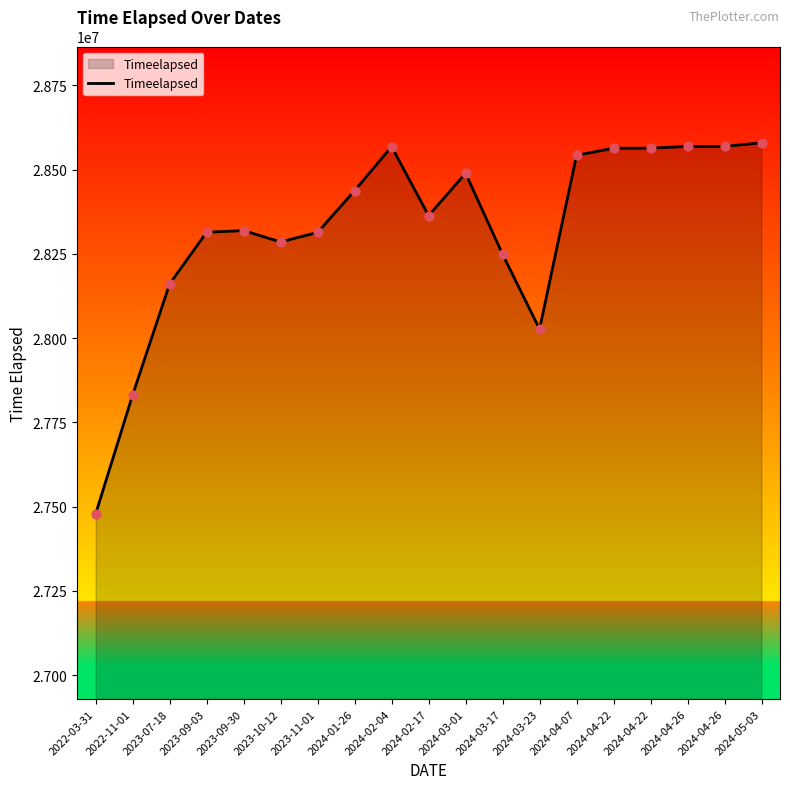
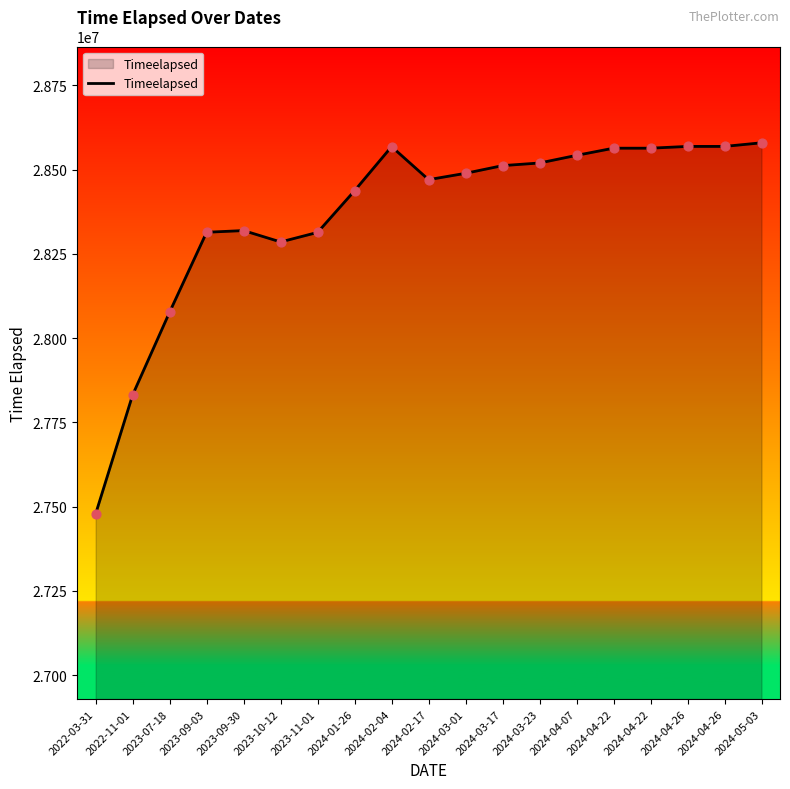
2023-07-18: 28160000 -> 28080000
2024-02-17: 28360000 -> 28470000
2024-03-17: 28250000 -> 28510000
2024-03-23: 28030000 -> 28520000
